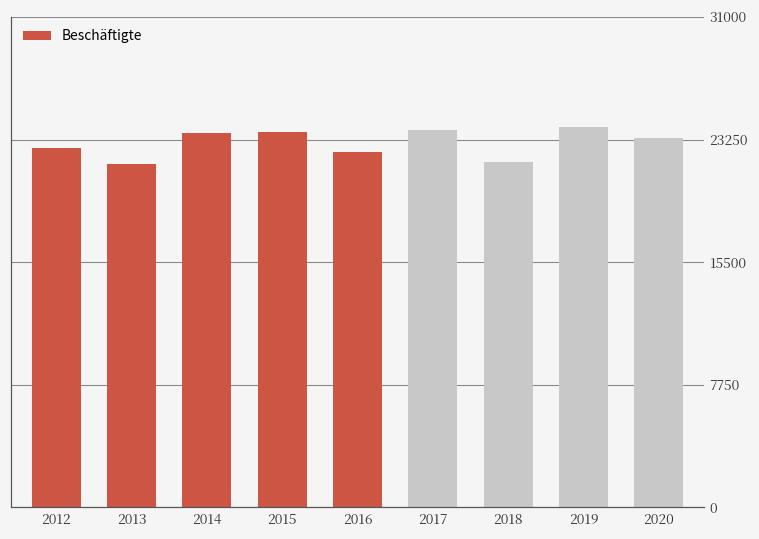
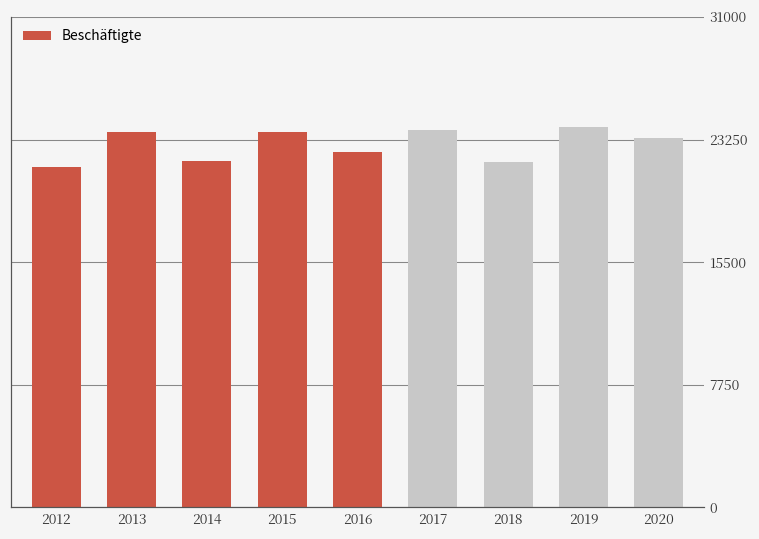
2012: 22700 -> 21500
2013: 21700 -> 23700
2014: 23700 -> 21900
